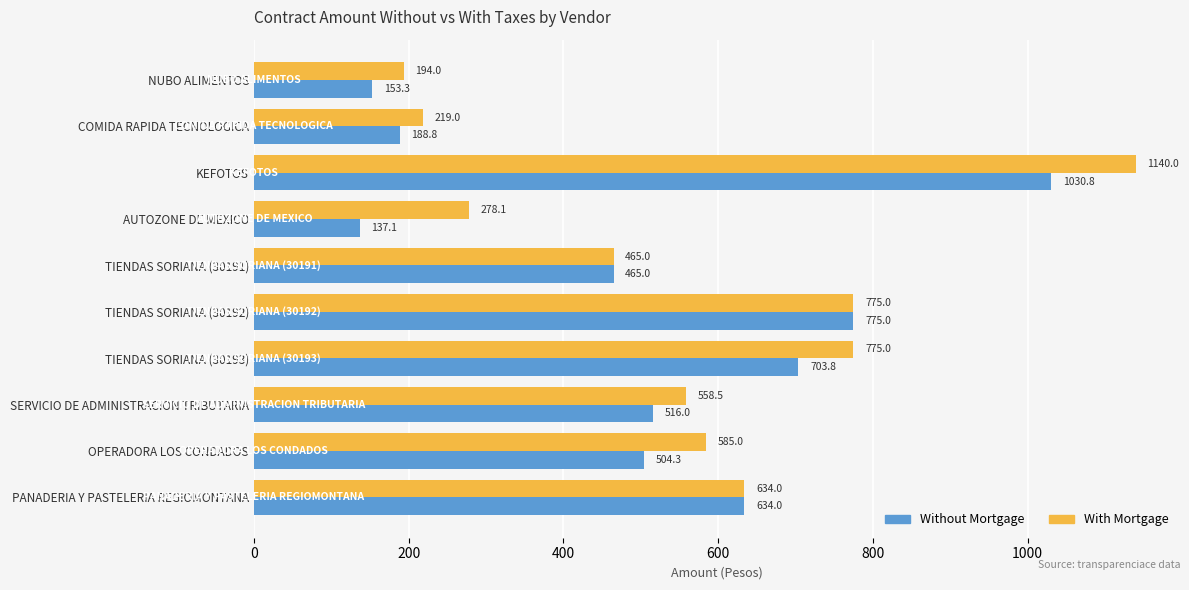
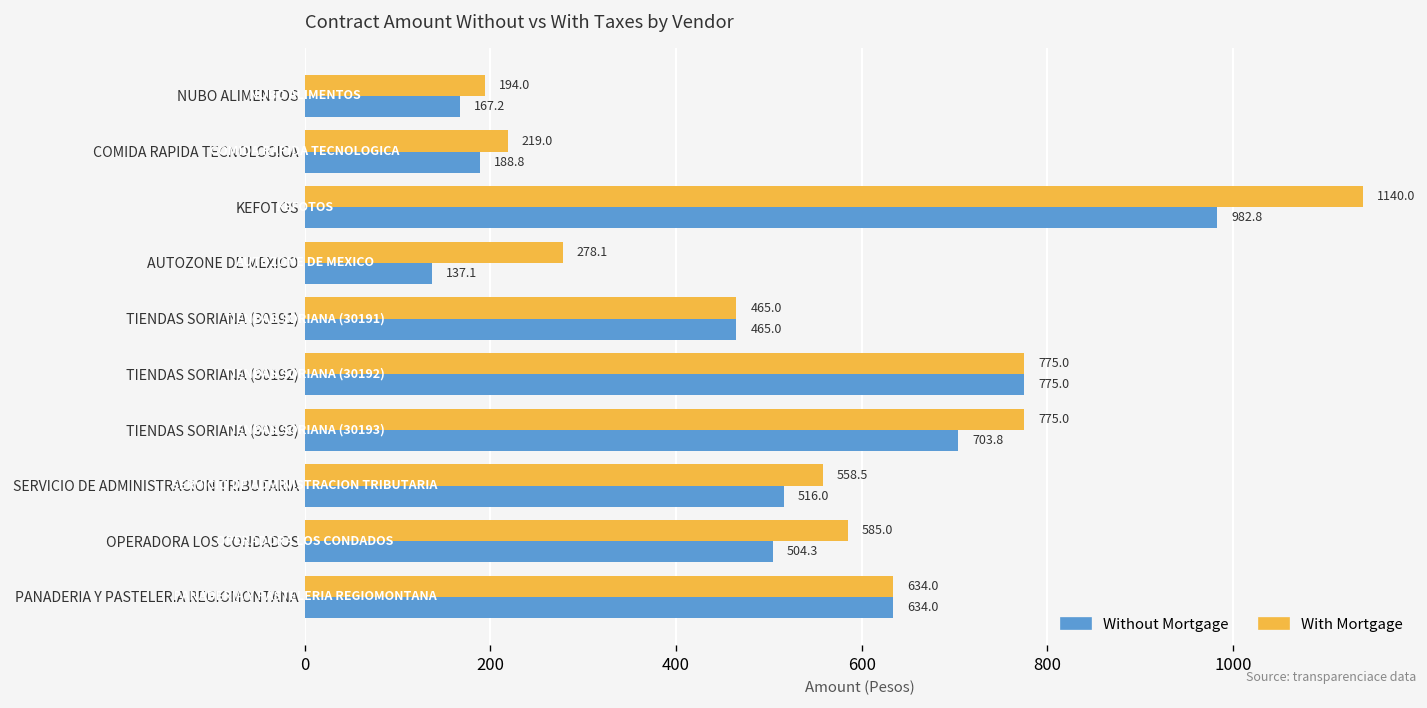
Without Mortgage, NUBO ALIMENTOS: 153.3 -> 167.2
Without Mortgage, KEFOTOS: 1030.8 -> 982.8
